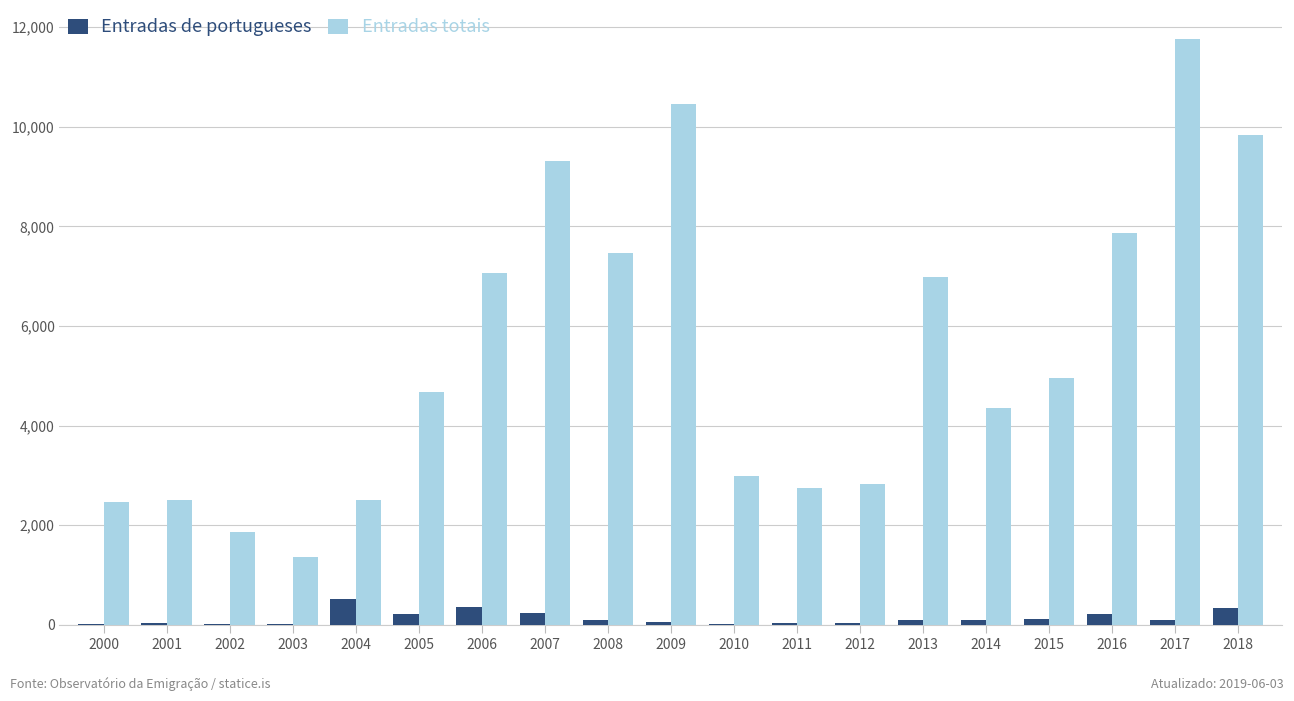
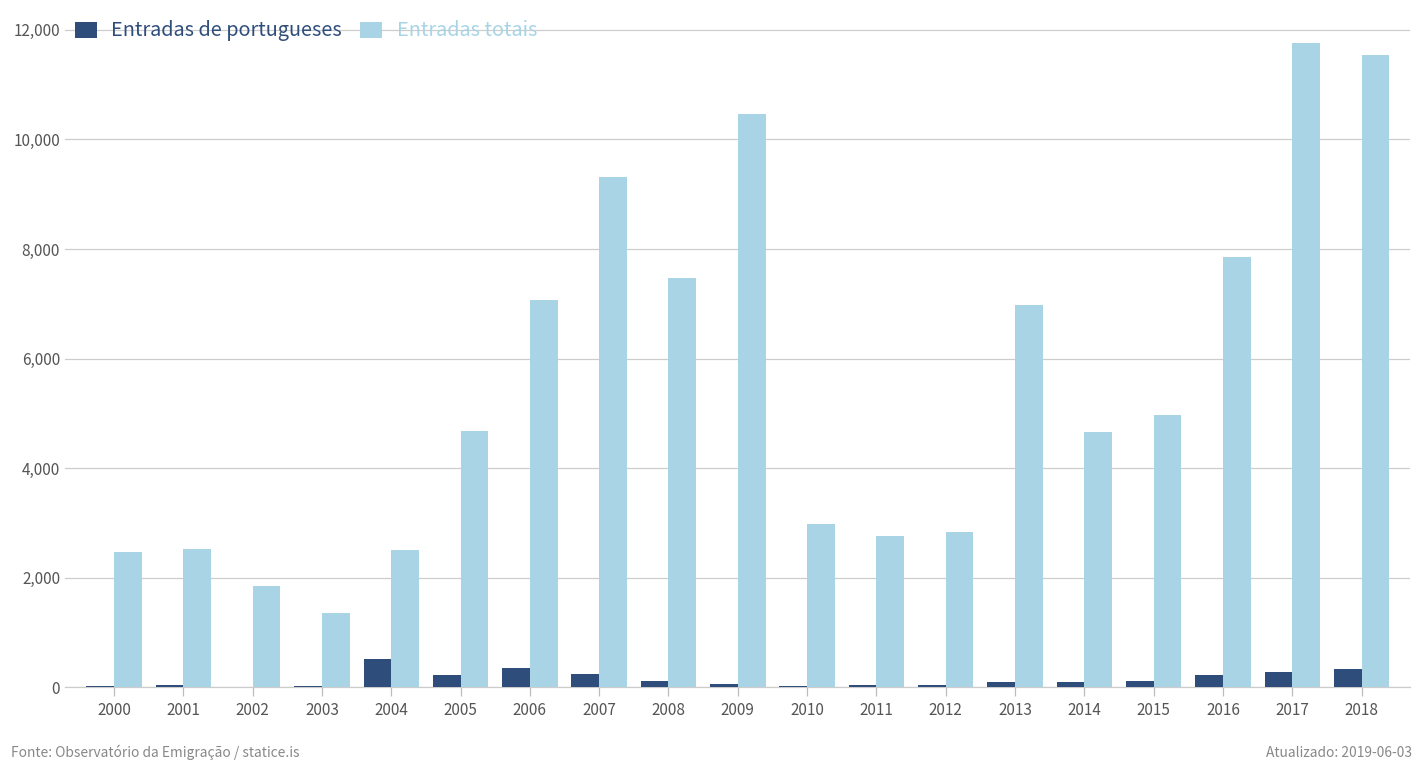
Entradas totais, 2014: 4,300 -> 4,700
Entradas de portugueses, 2017: 100 -> 300
Entradas totais, 2018: 9,800 -> 11,500
